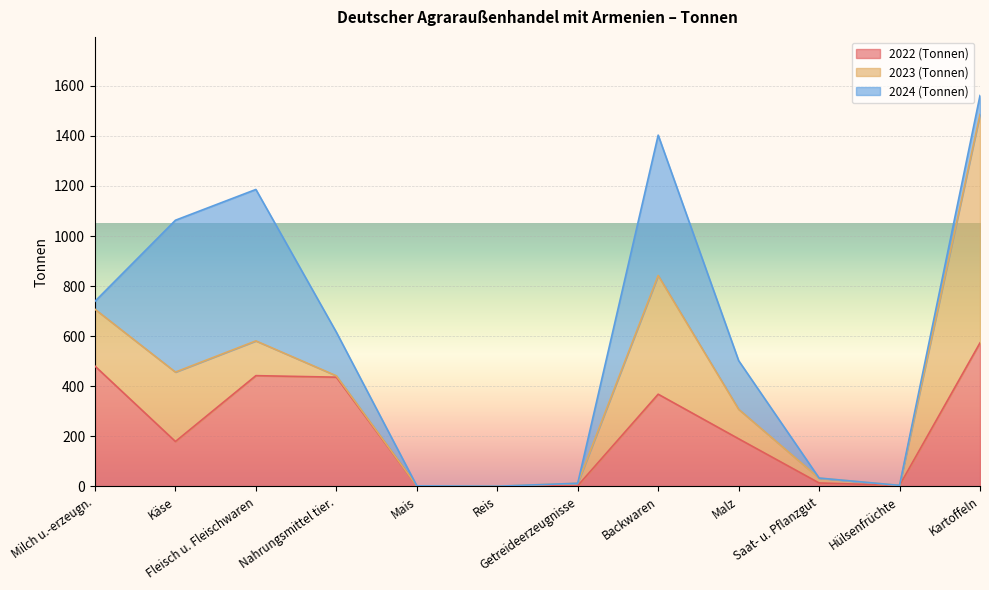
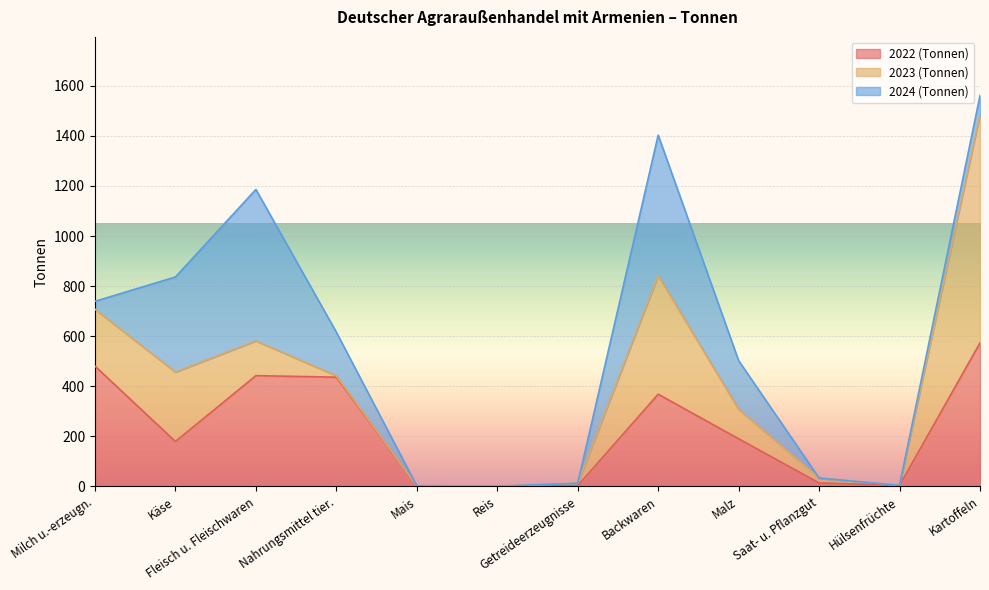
2024 (Tonnen), Käse: 610 -> 380
